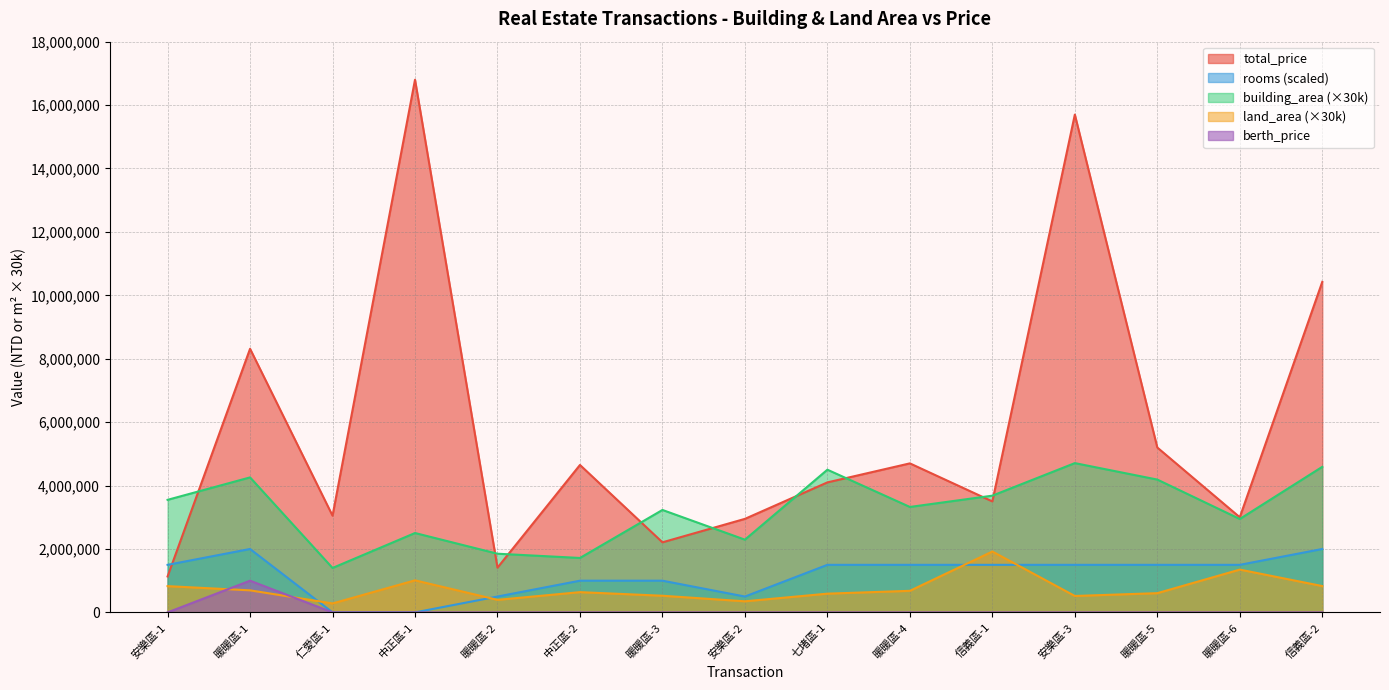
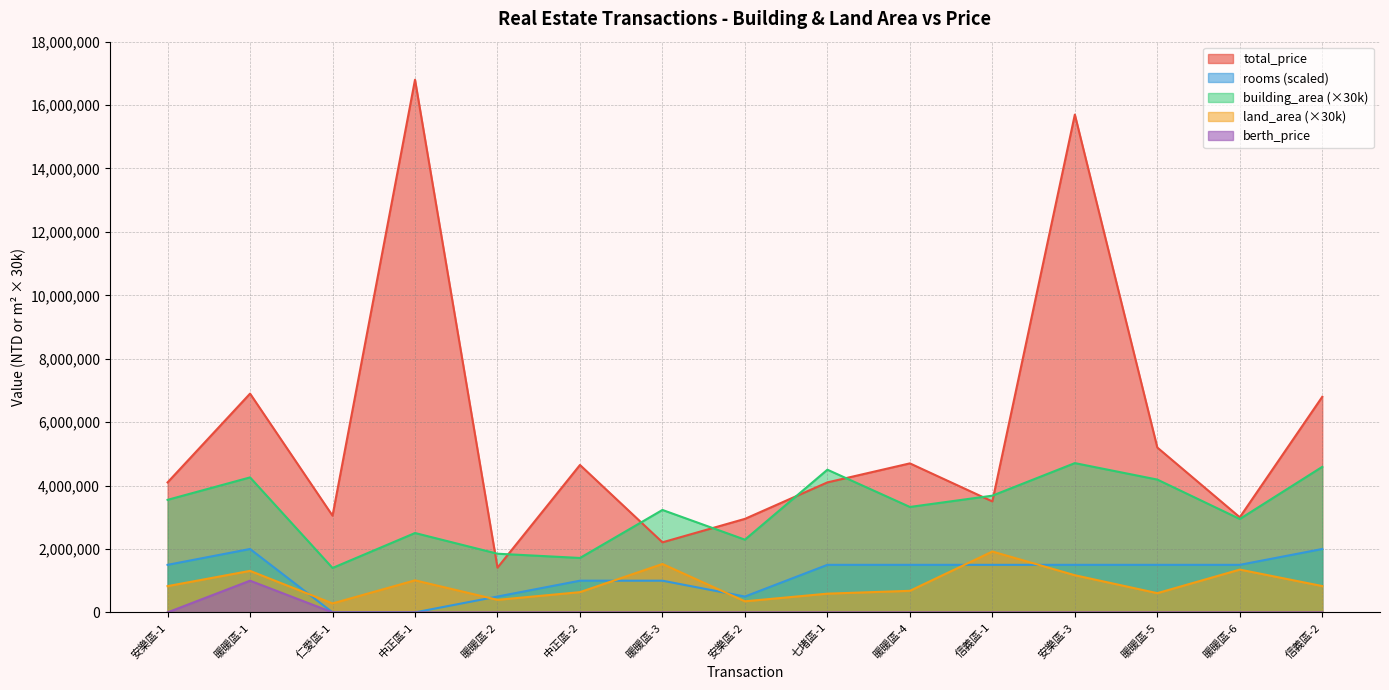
total_price, 安樂區-1: 1,100,000 -> 4,100,000
total_price, 暖暖區-1: 8,300,000 -> 6,900,000
land_area (×30k), 暖暖區-1: 700,000 -> 1,300,000
land_area (×30k), 暖暖區-3: 500,000 -> 1,500,000
land_area (×30k), 安樂區-3: 500,000 -> 1,200,000
total_price, 信義區-2: 10,400,000 -> 6,800,000
